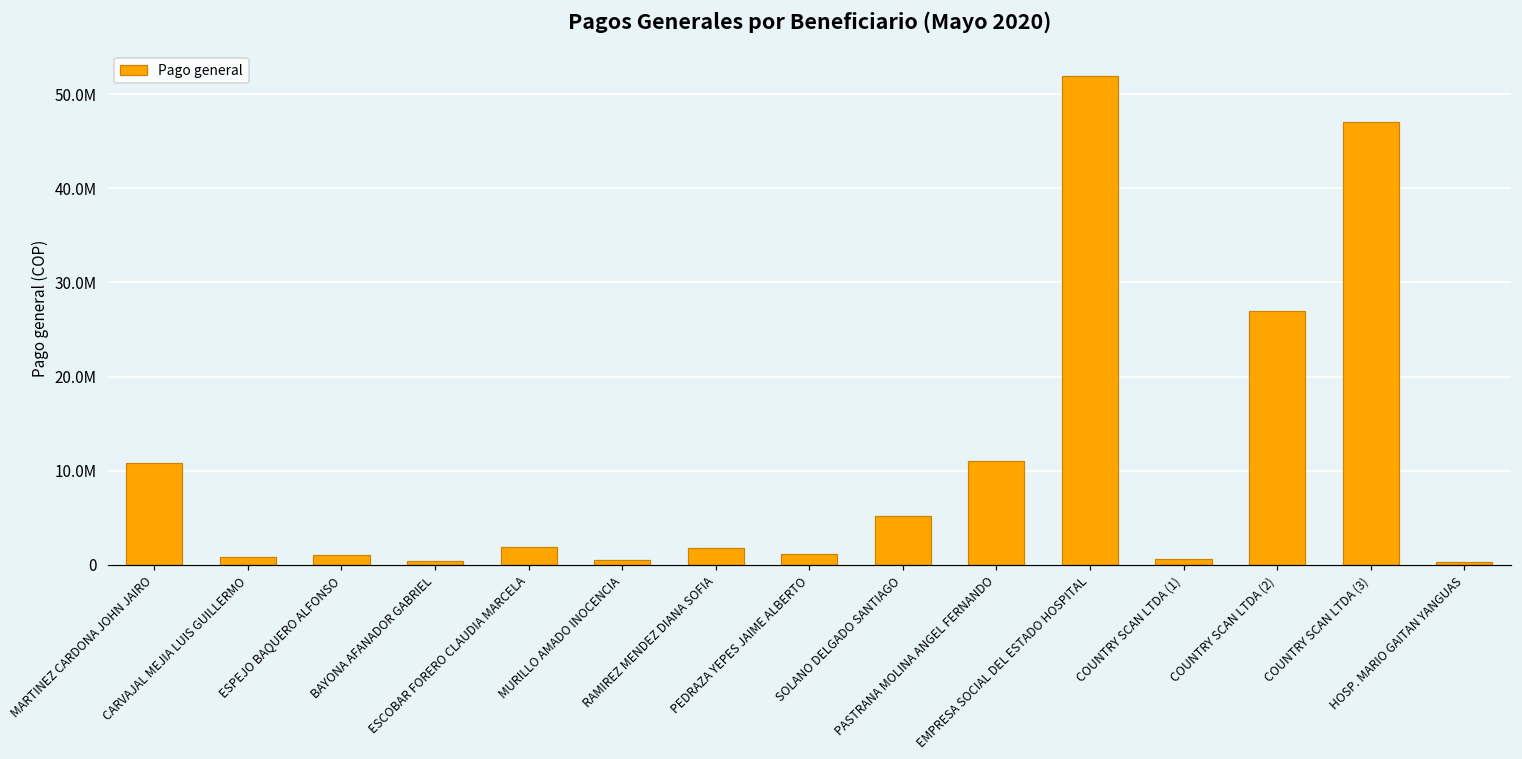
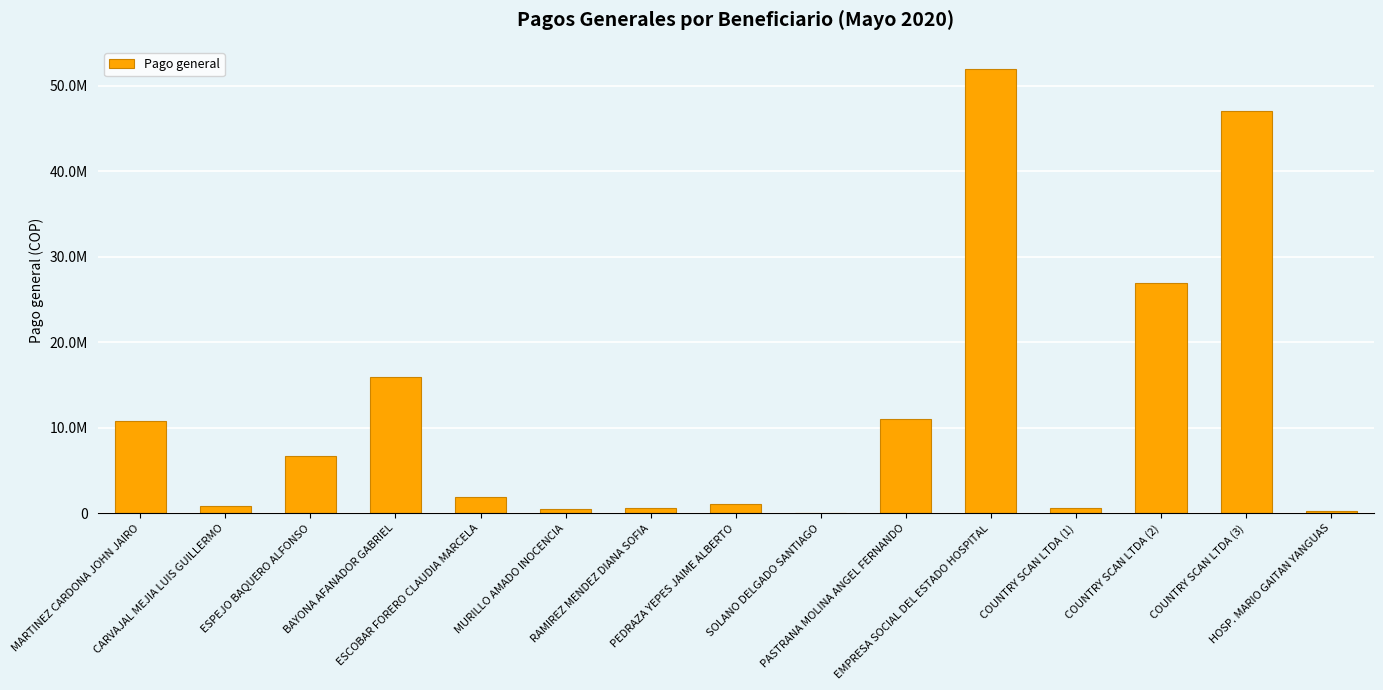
ESPEJO BAQUERO ALFONSO: 1000000 -> 7000000
BAYONA AFANADOR GABRIEL: 0 -> 16000000
RAMIREZ MENDEZ DIANA SOFIA: 2000000 -> 1000000
SOLANO DELGADO SANTIAGO: 5000000 -> 0
